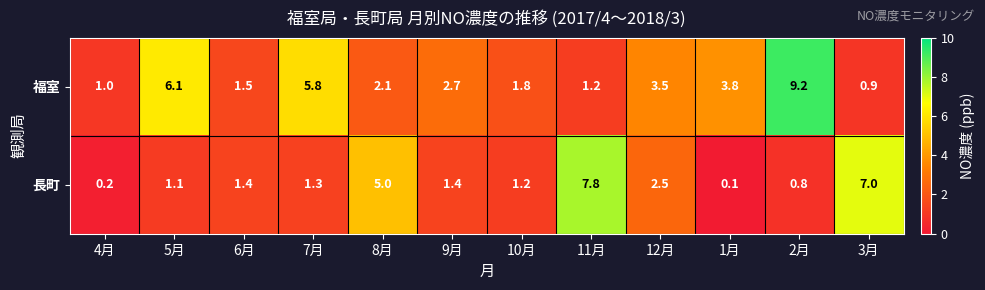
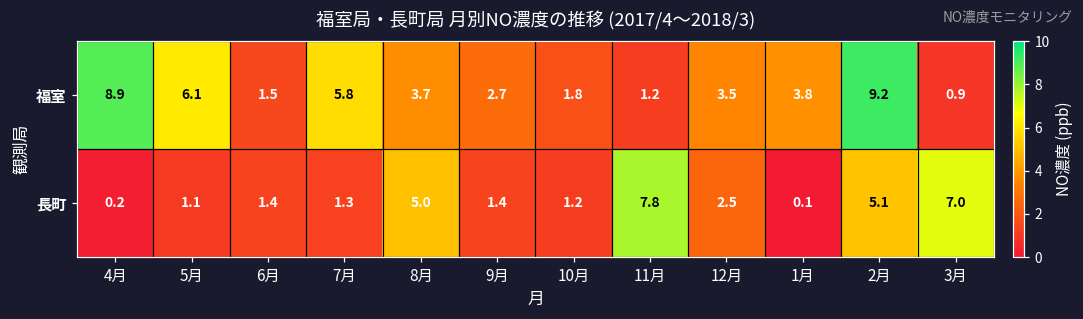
福室, 4月: 1.0 -> 8.9
福室, 8月: 2.1 -> 3.7
長町, 2月: 0.8 -> 5.1
